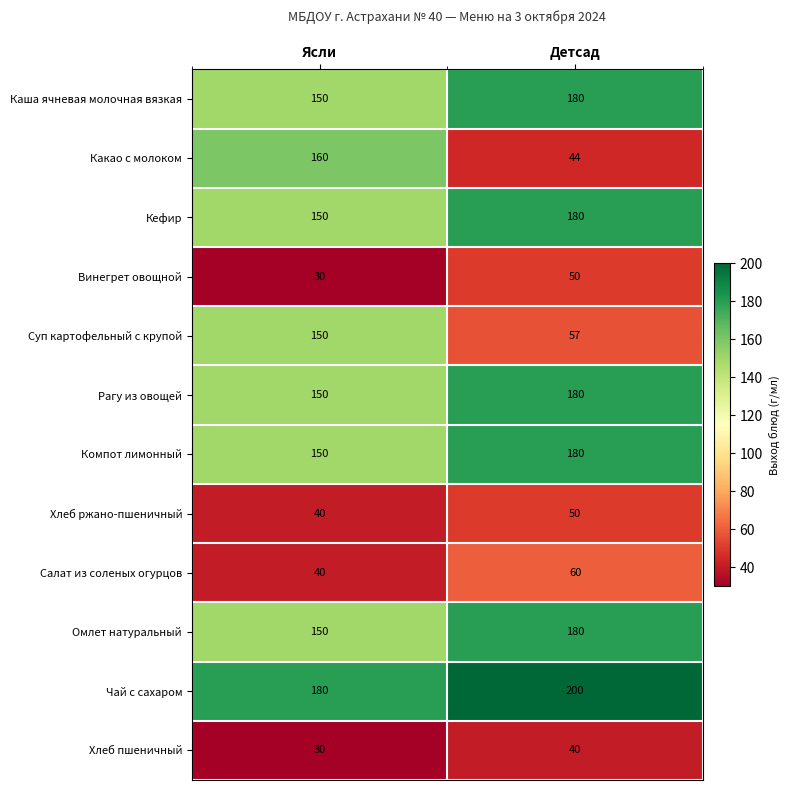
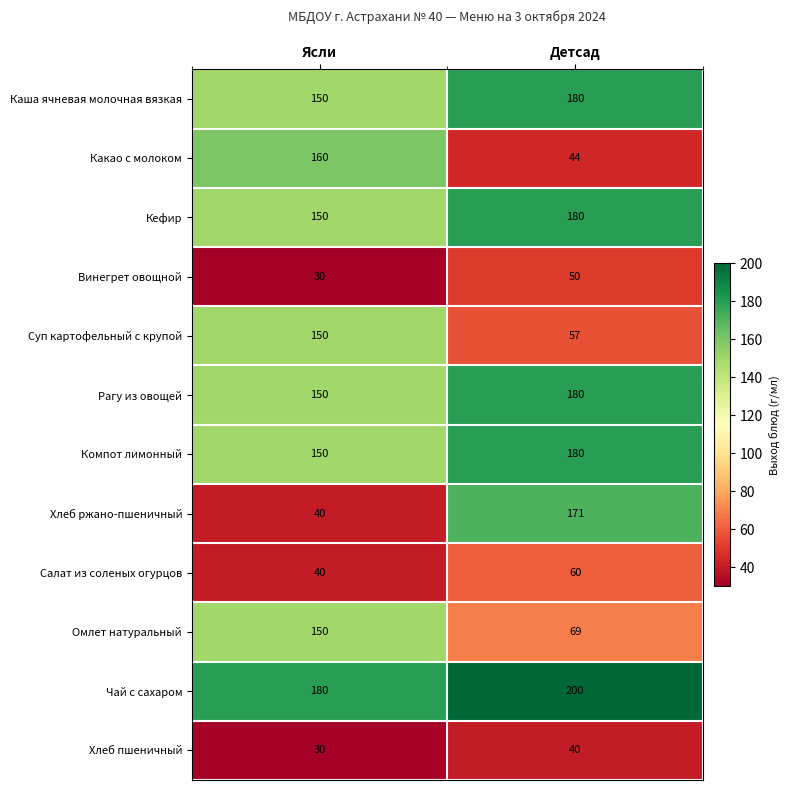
Хлеб ржано-пшеничный, Детсад: 50 -> 171
Омлет натуральный, Детсад: 180 -> 69
